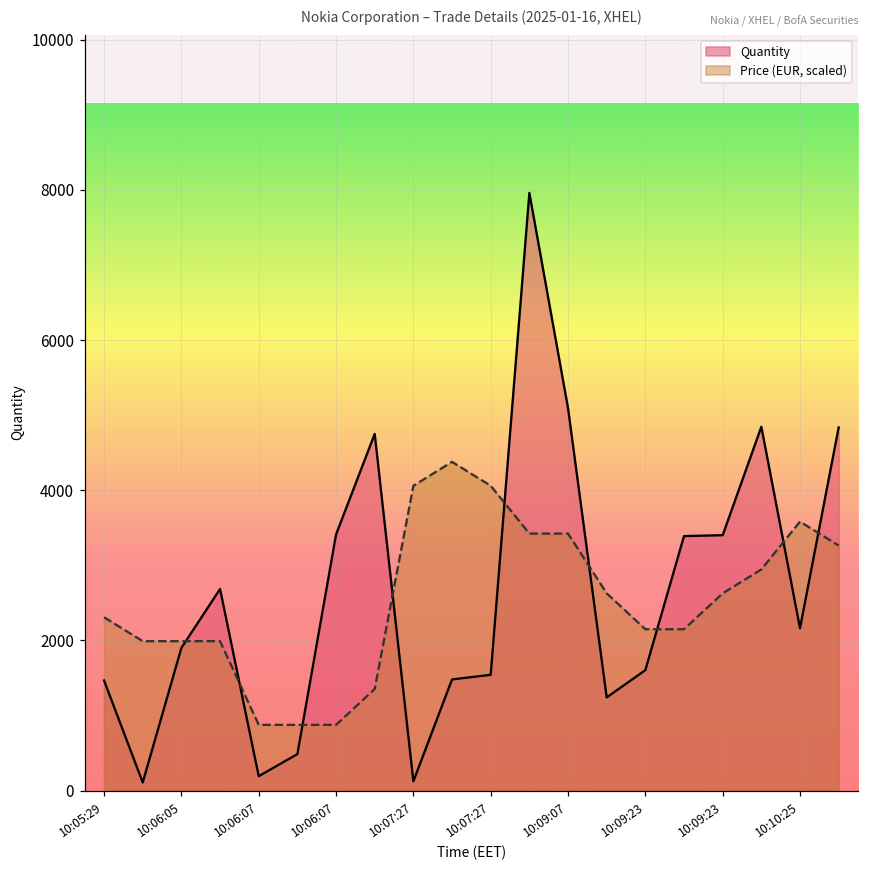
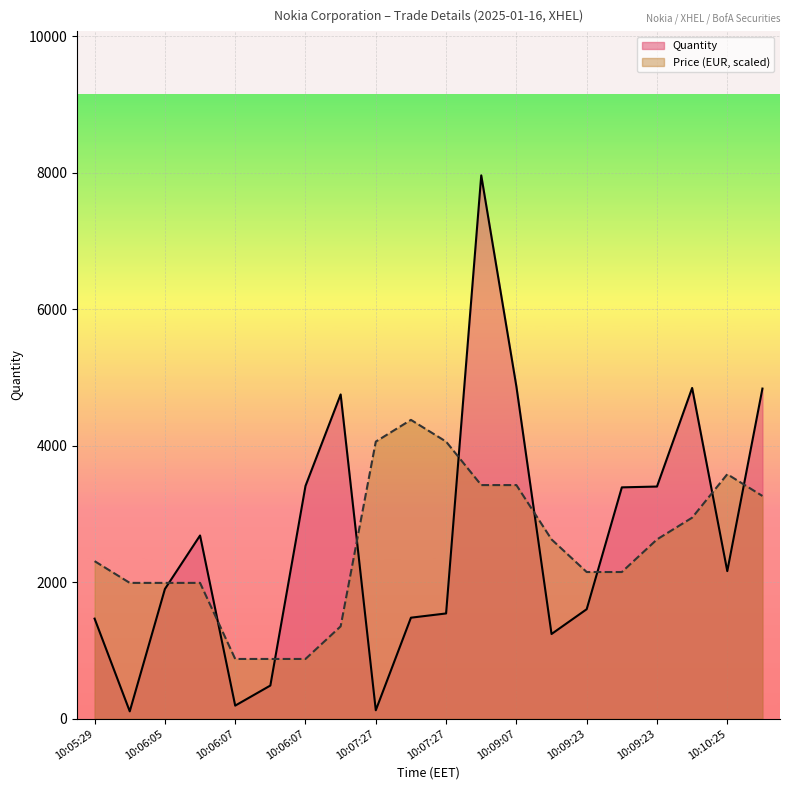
Quantity, 10:09:07: 5100 -> 4900
